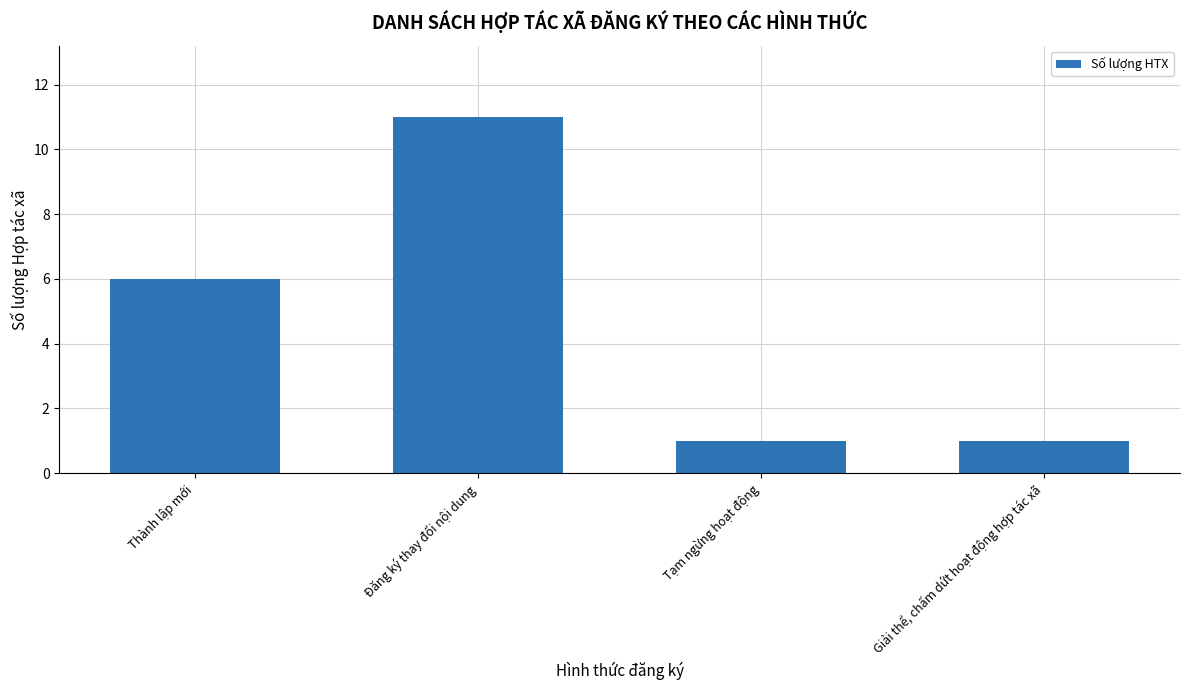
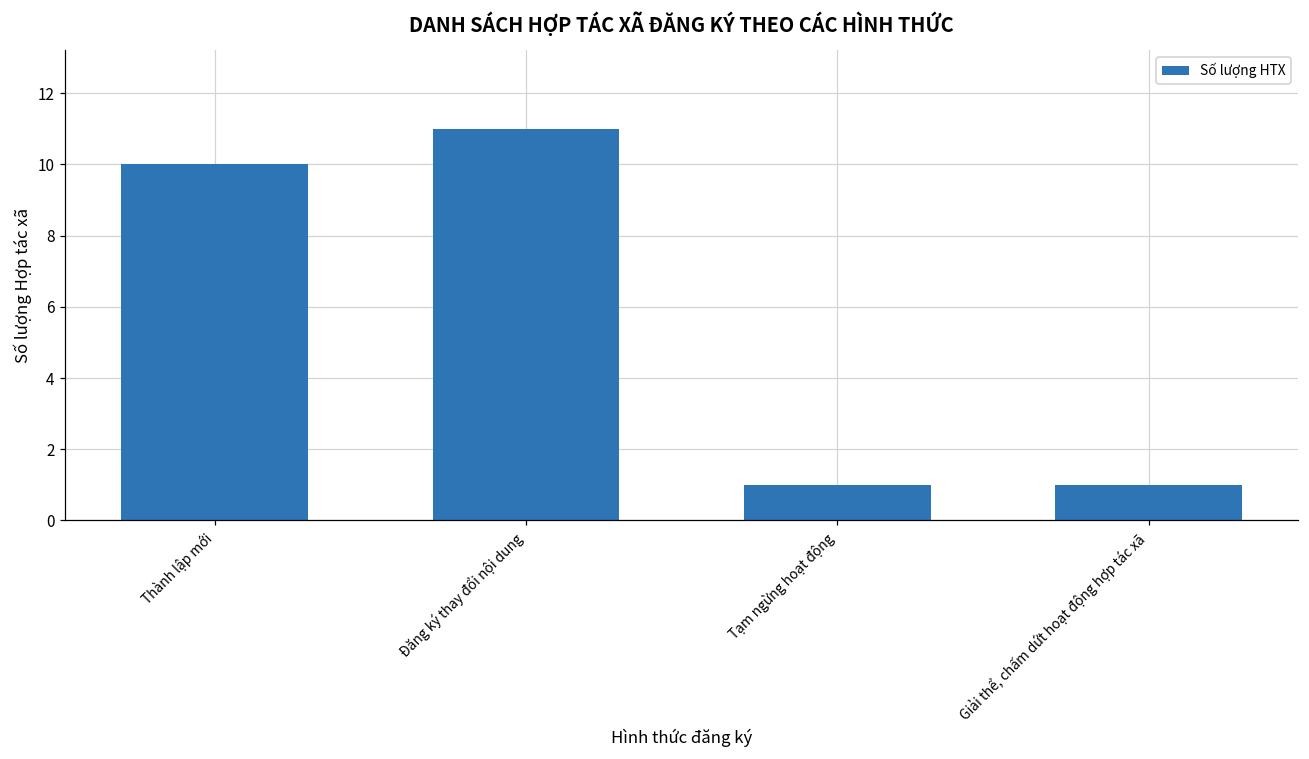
Thành lập mới: 6 -> 10
